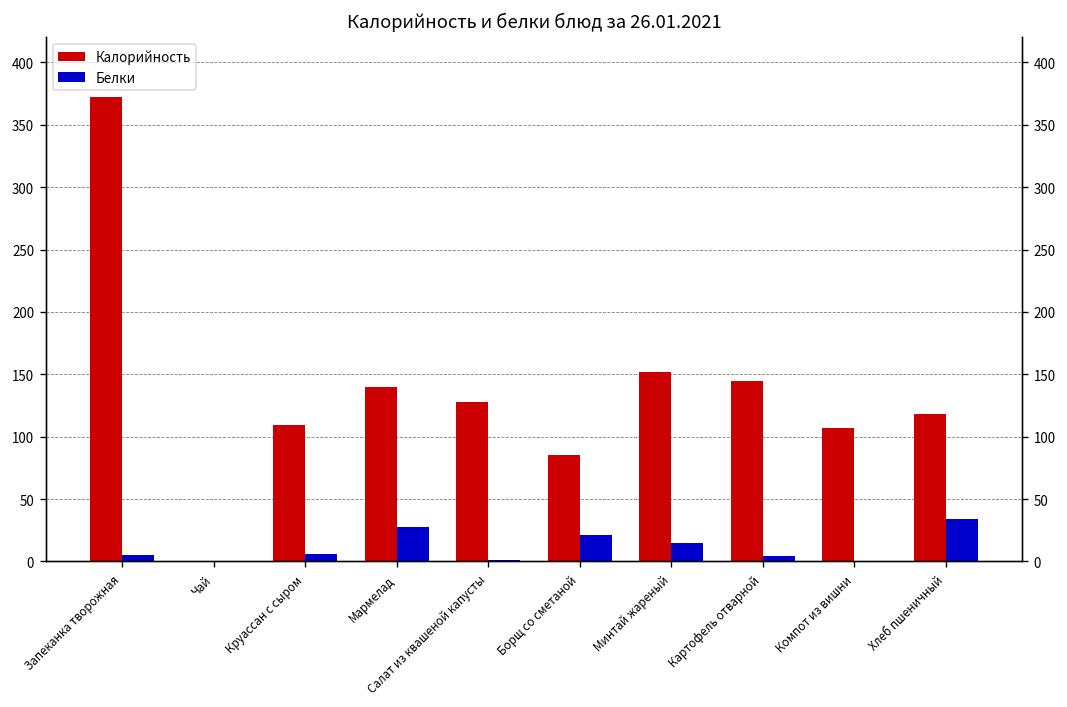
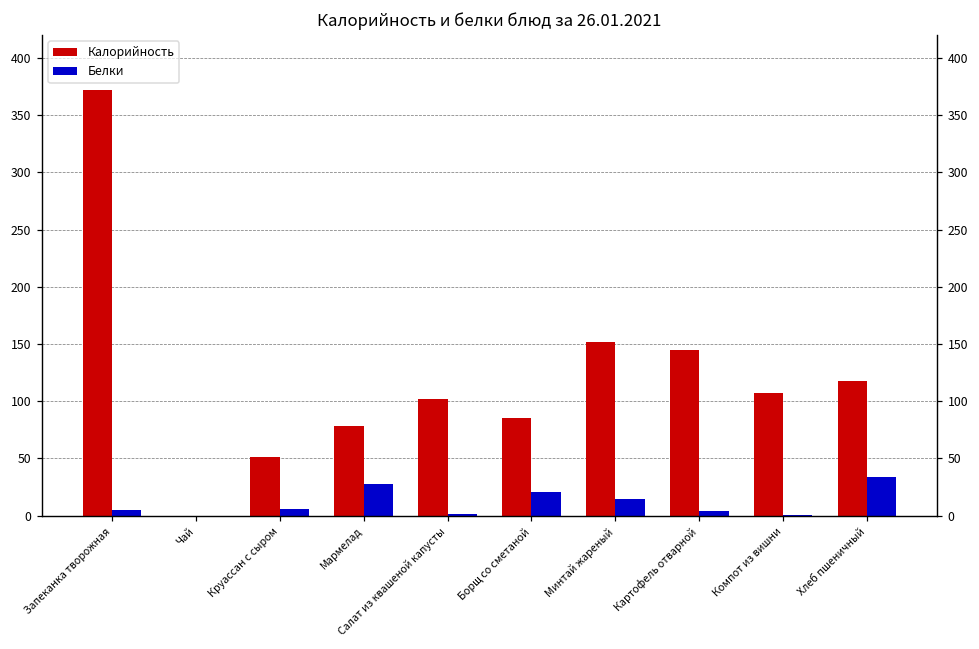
Калорийность, Круассан с сыром: 109 -> 51
Калорийность, Мармелад: 140 -> 78
Калорийность, Салат из квашеной капусты: 128 -> 102
